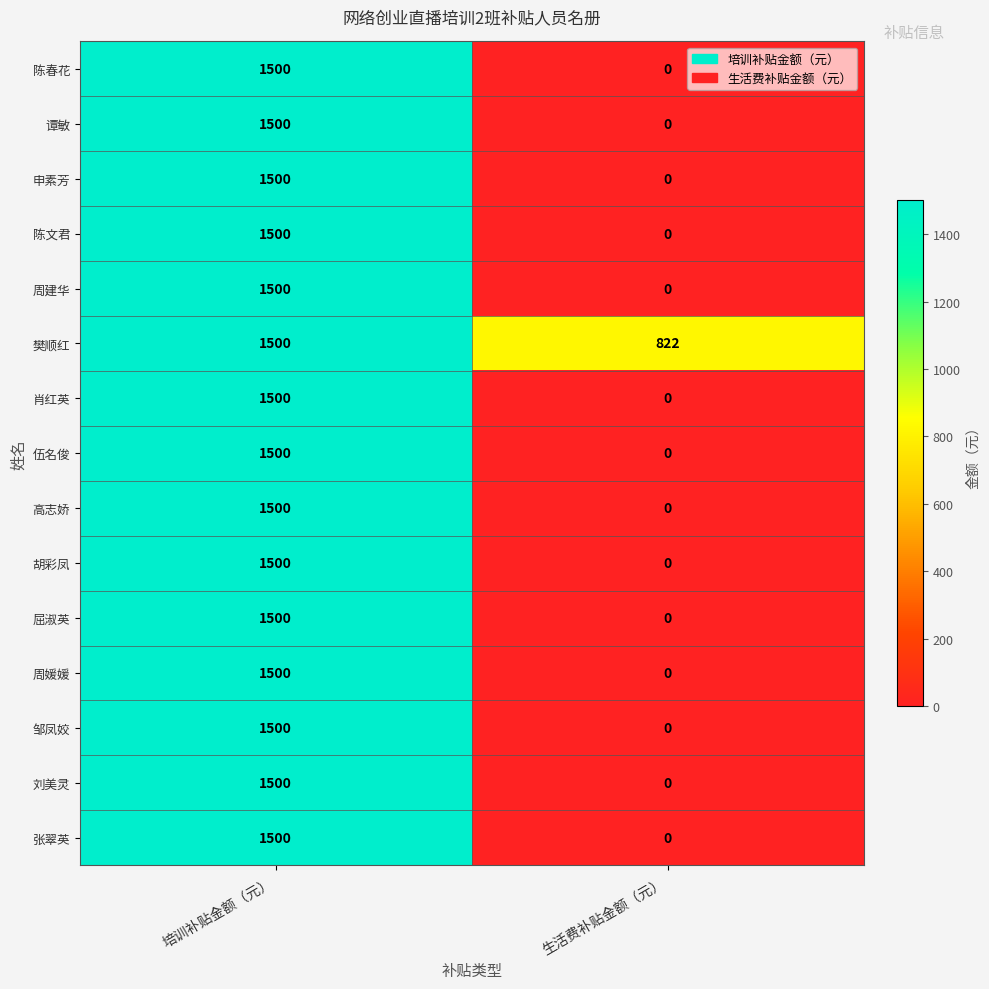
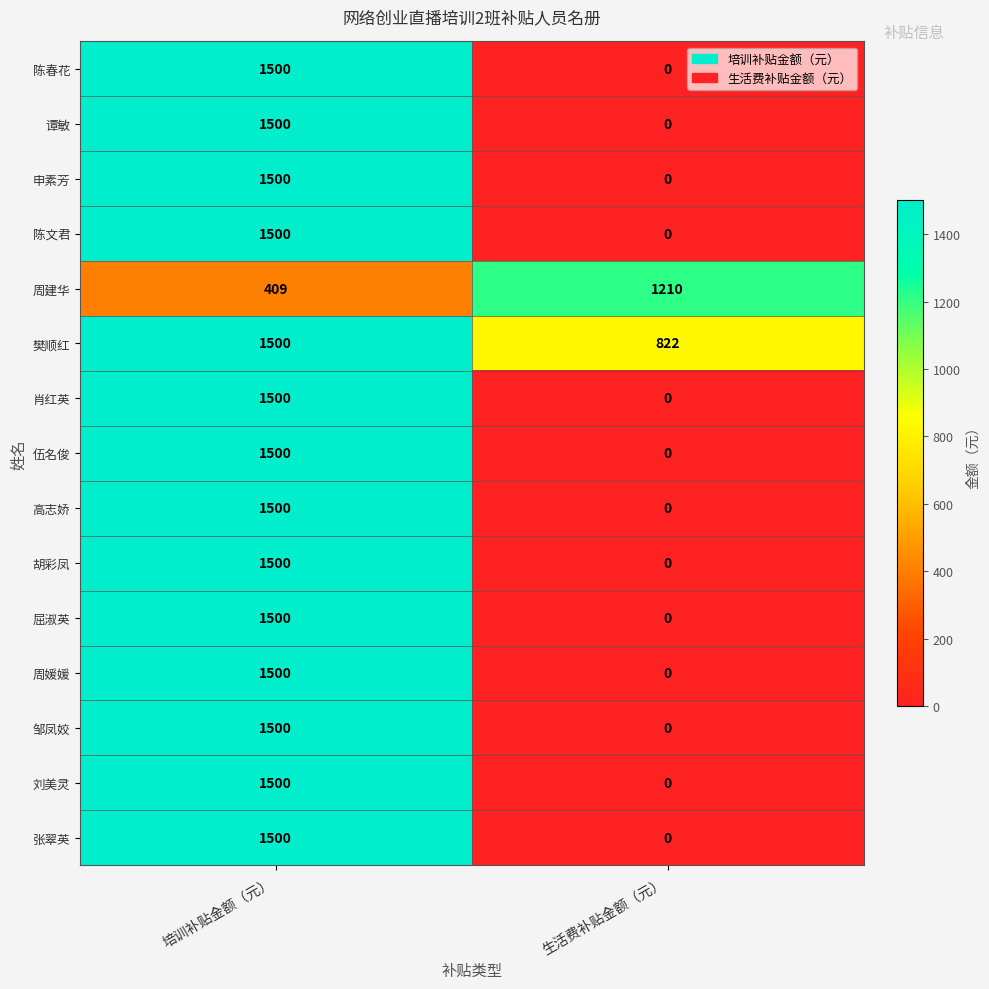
周建华, 培训补贴金额（元）: 1500 -> 409
周建华, 生活费补贴金额（元）: 0 -> 1210
